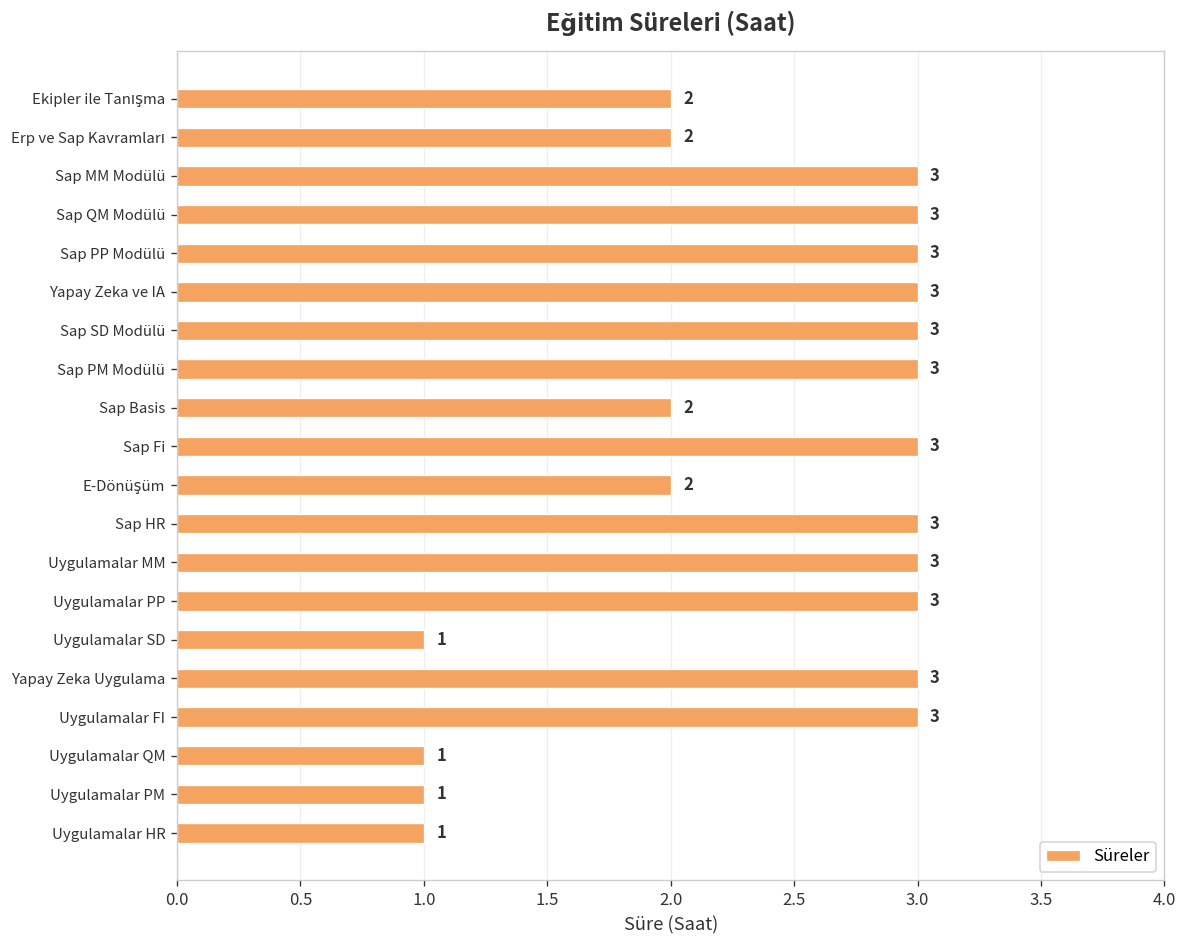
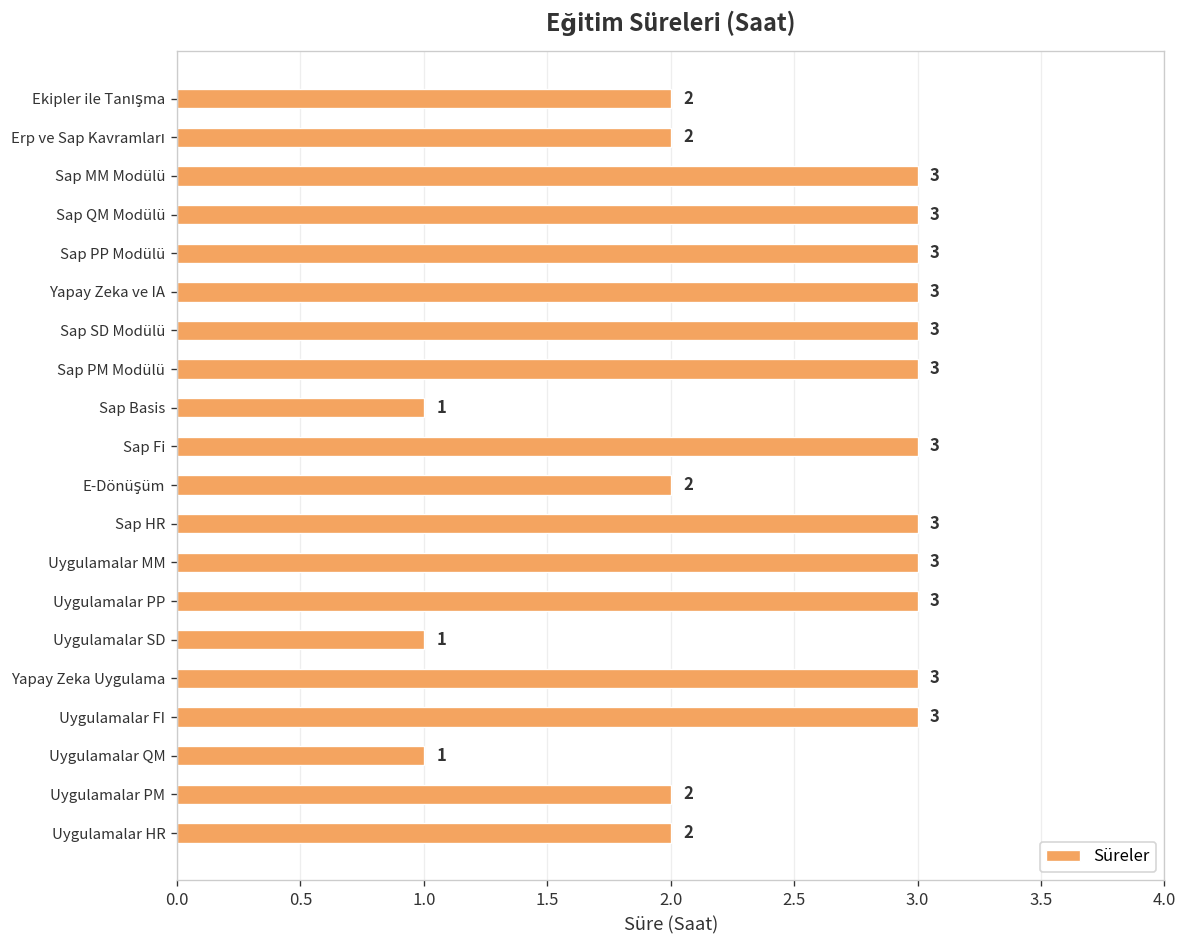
Sap Basis: 2 -> 1
Uygulamalar PM: 1 -> 2
Uygulamalar HR: 1 -> 2
